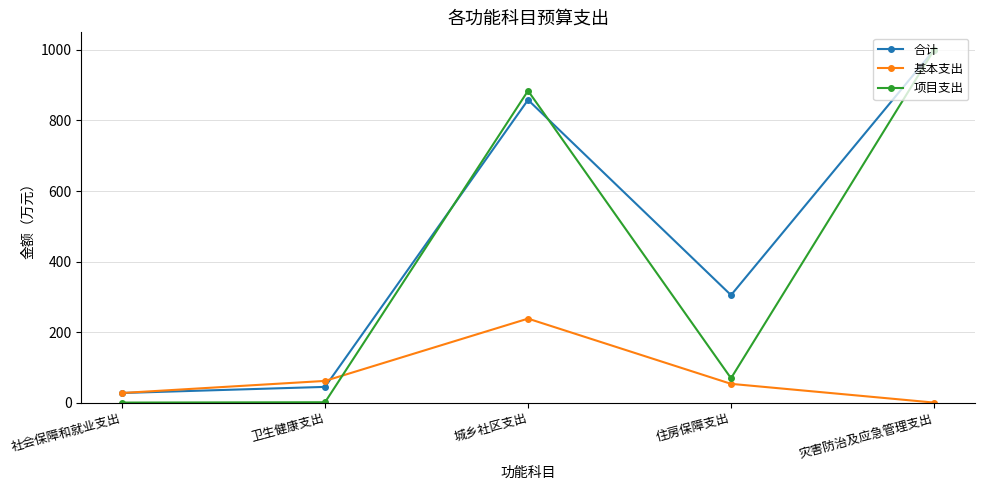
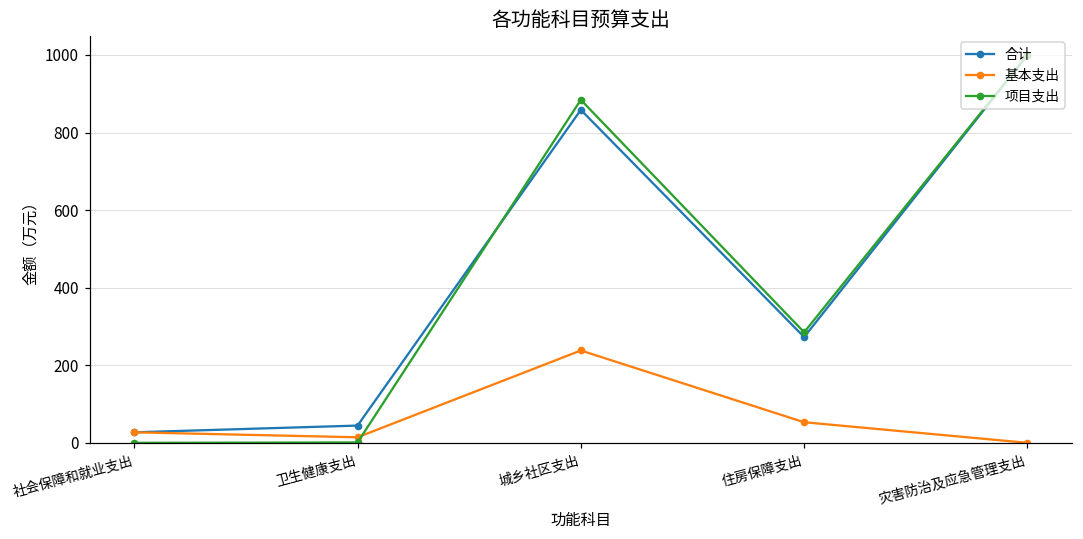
基本支出, 卫生健康支出: 60 -> 10
合计, 住房保障支出: 300 -> 270
项目支出, 住房保障支出: 70 -> 290
